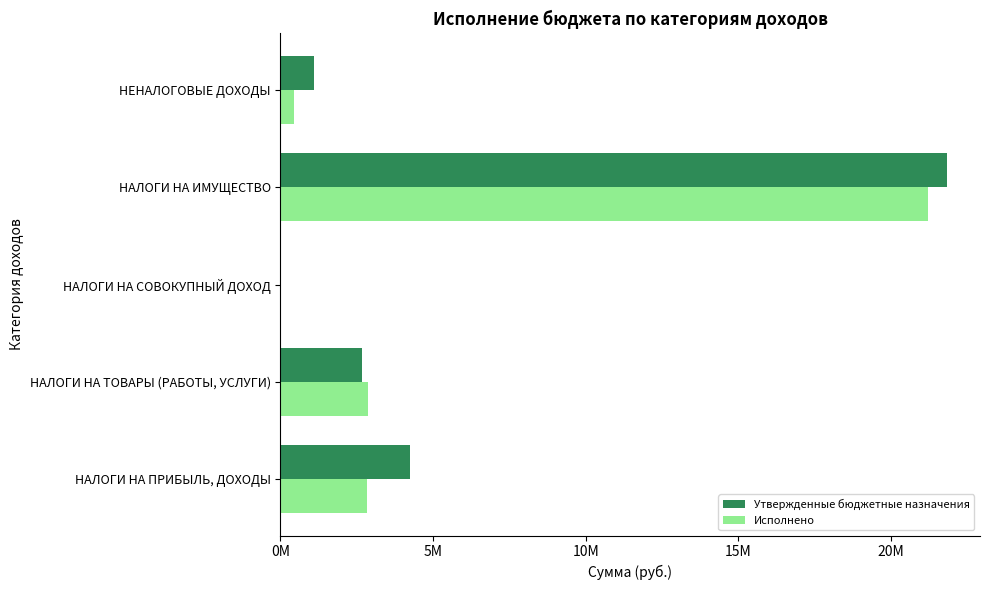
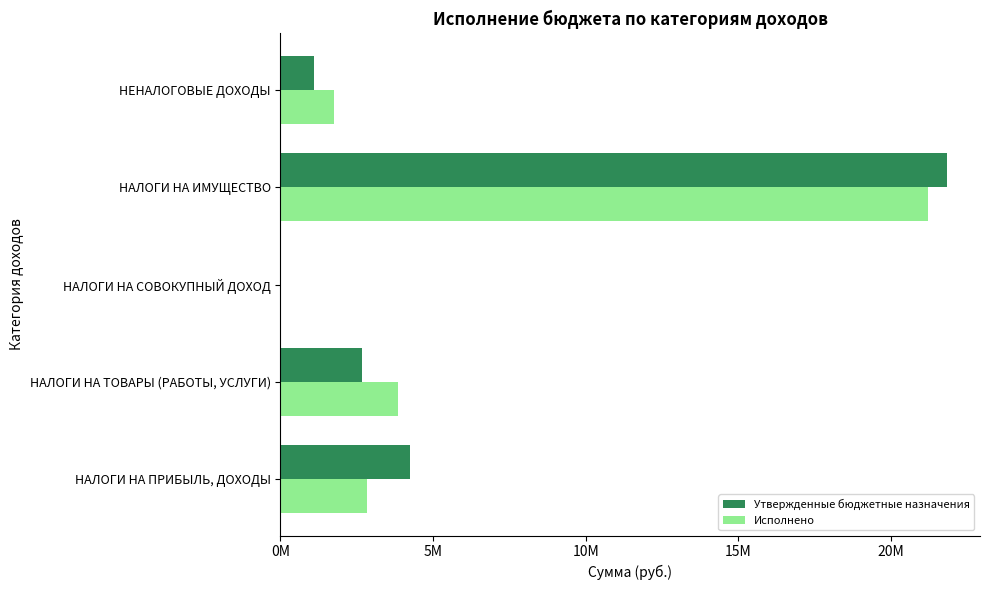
Исполнено, НЕНАЛОГОВЫЕ ДОХОДЫ: 500000 -> 1800000
Исполнено, НАЛОГИ НА ТОВАРЫ (РАБОТЫ, УСЛУГИ): 2900000 -> 3800000
